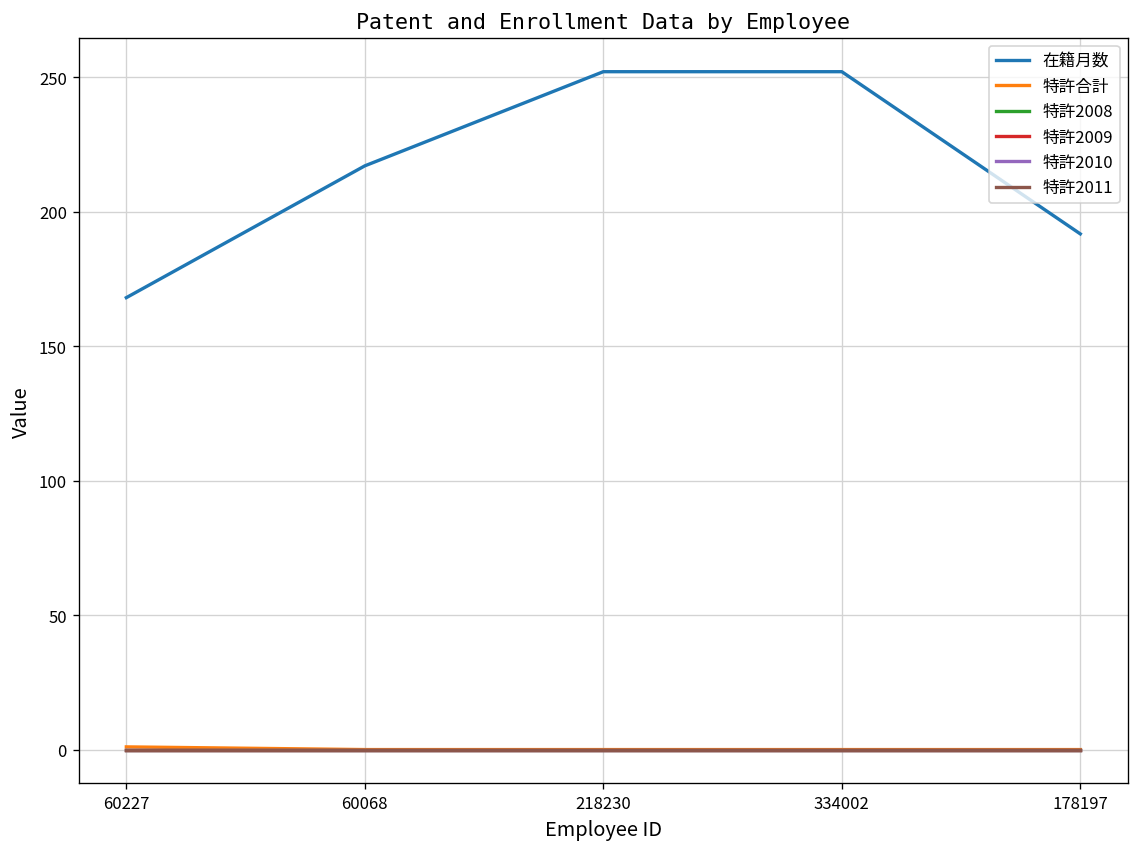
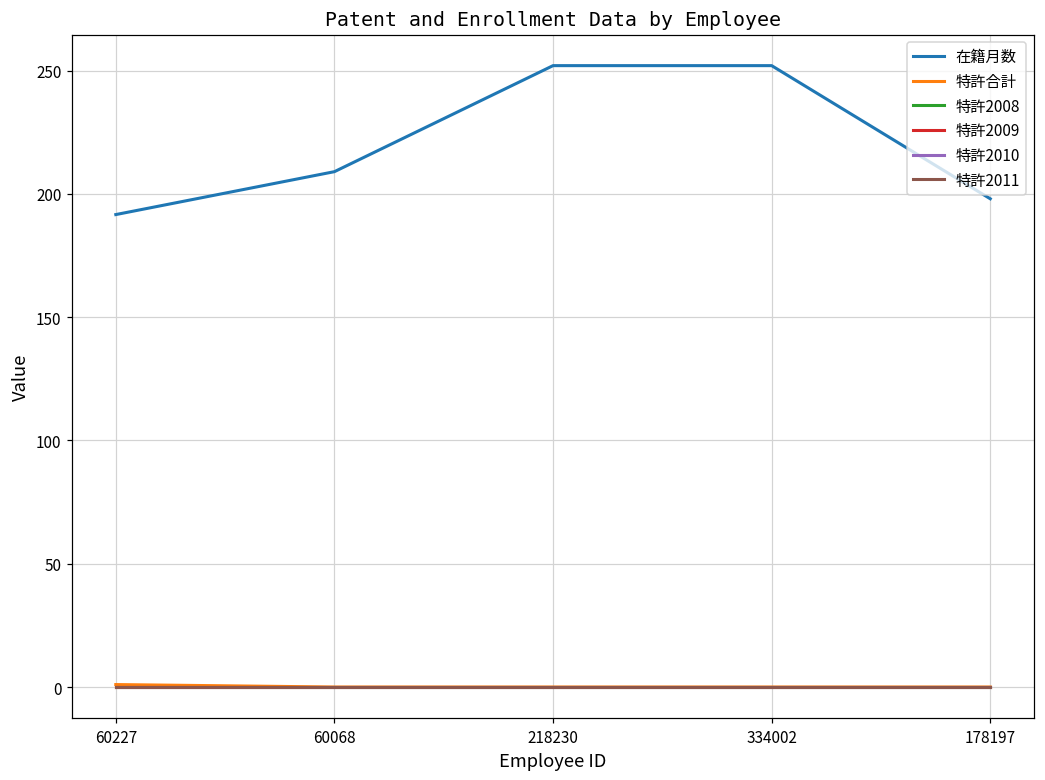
在籍月数, 60227: 168 -> 192
在籍月数, 60068: 217 -> 209
在籍月数, 178197: 192 -> 198
